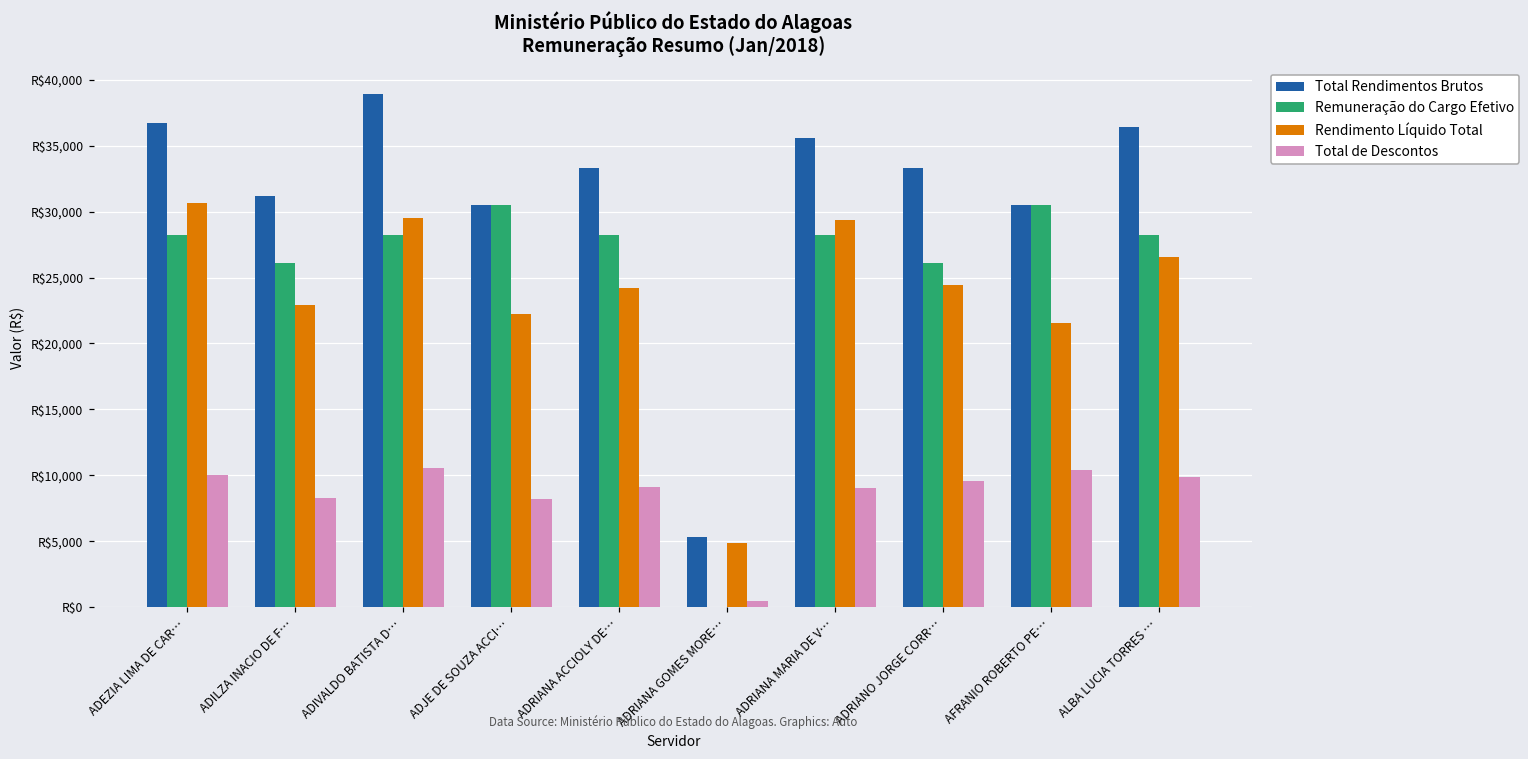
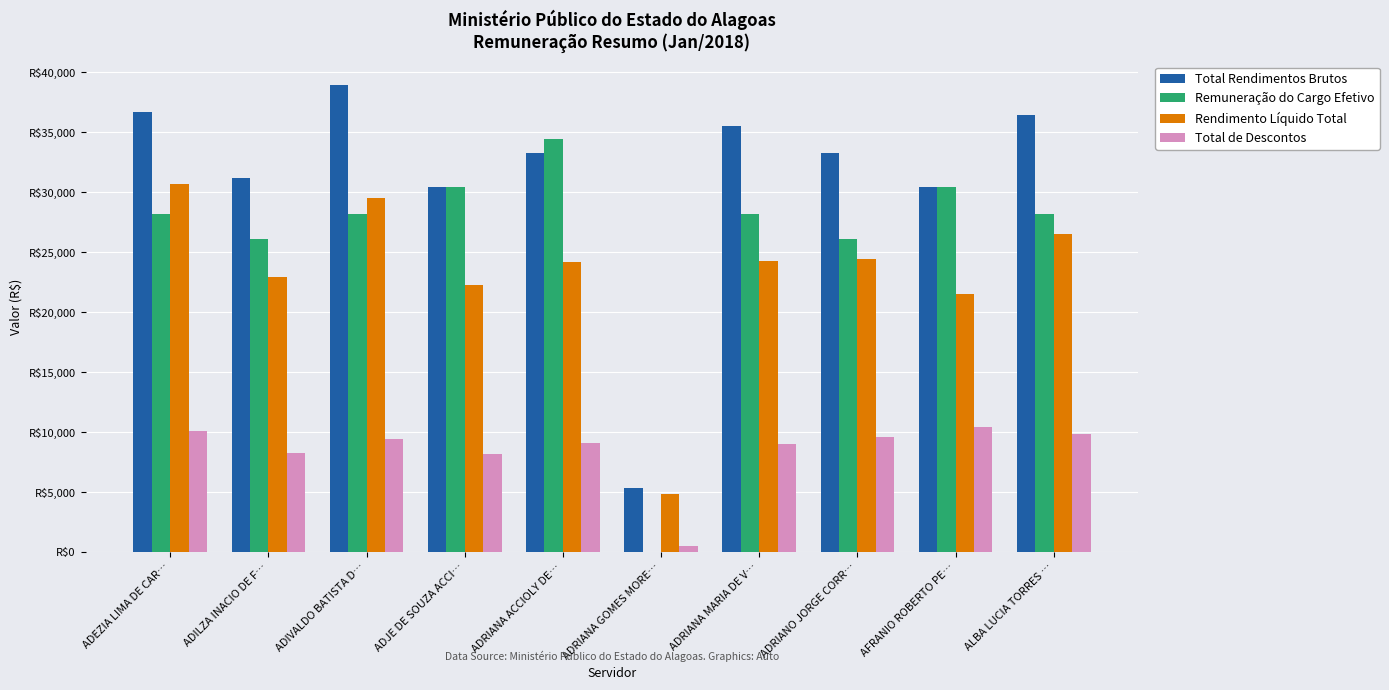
Total de Descontos, ADIVALDO BATISTA D…: R$10,500 -> R$9,400
Remuneração do Cargo Efetivo, ADRIANA ACCIOLY DE…: R$28,200 -> R$34,400
Rendimento Líquido Total, ADRIANA MARIA DE V…: R$29,300 -> R$24,300
